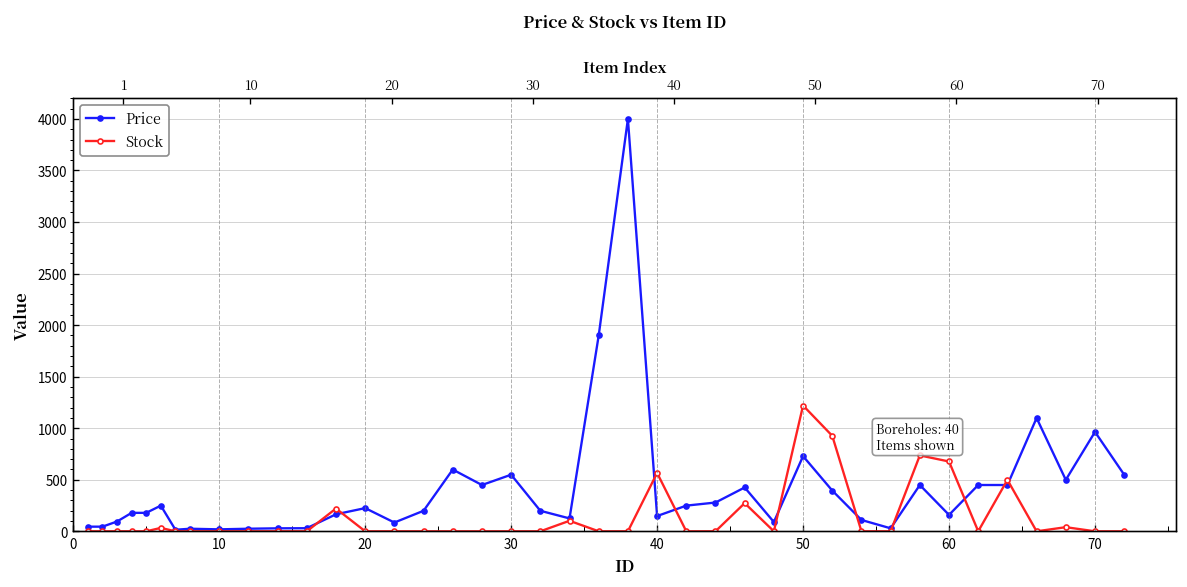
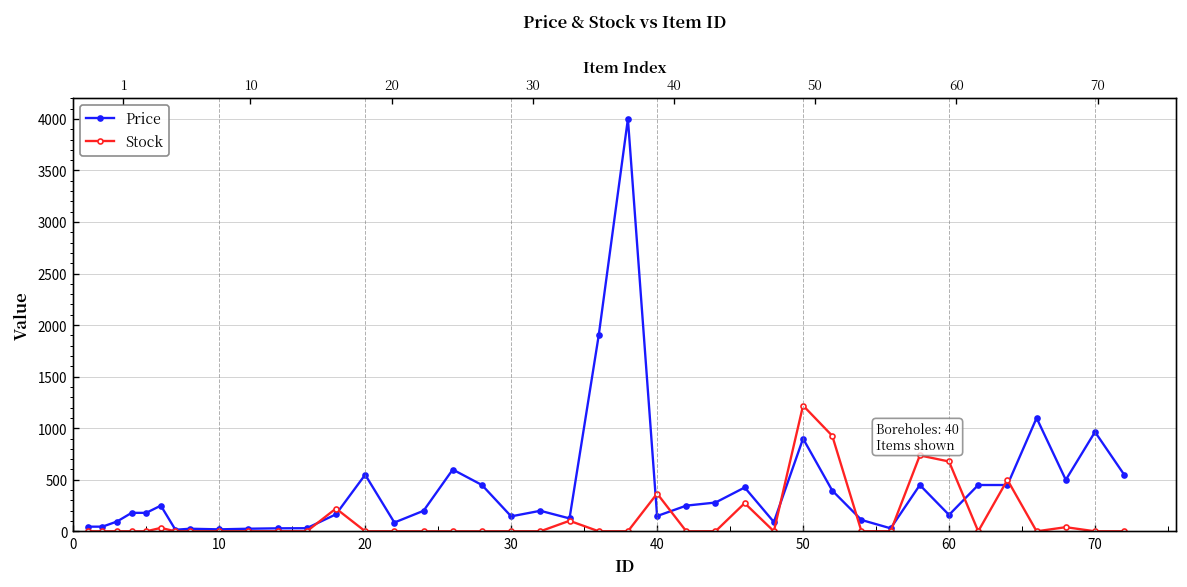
Price, 20: 200 -> 500
Price, 30: 500 -> 100
Stock, 40: 600 -> 400
Price, 50: 700 -> 900
